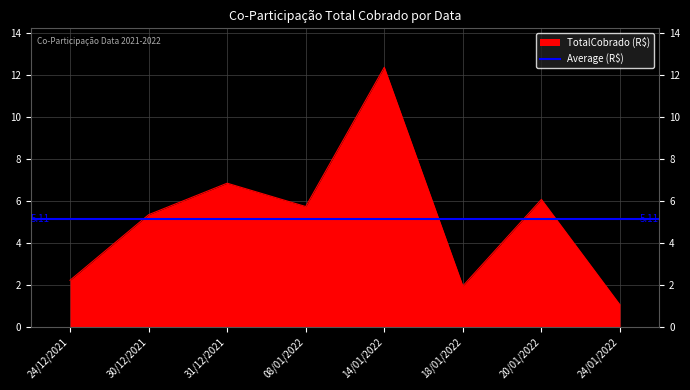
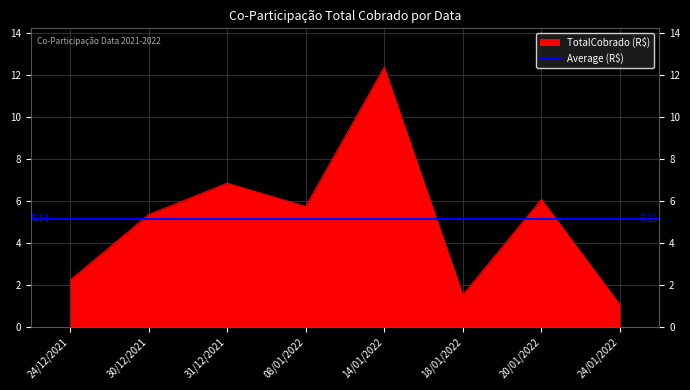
18/01/2022: 1.9 -> 1.5
